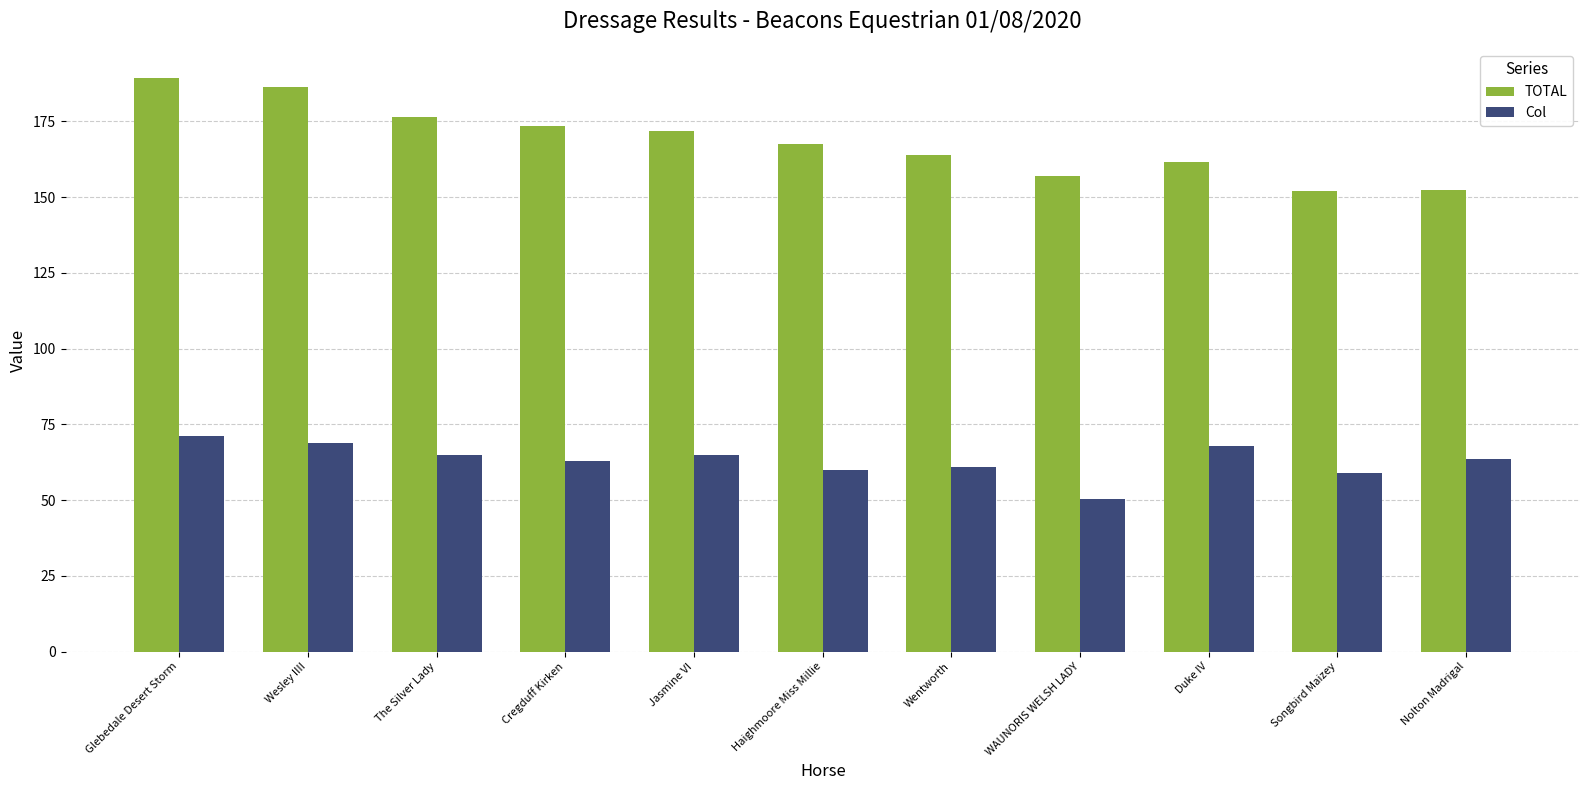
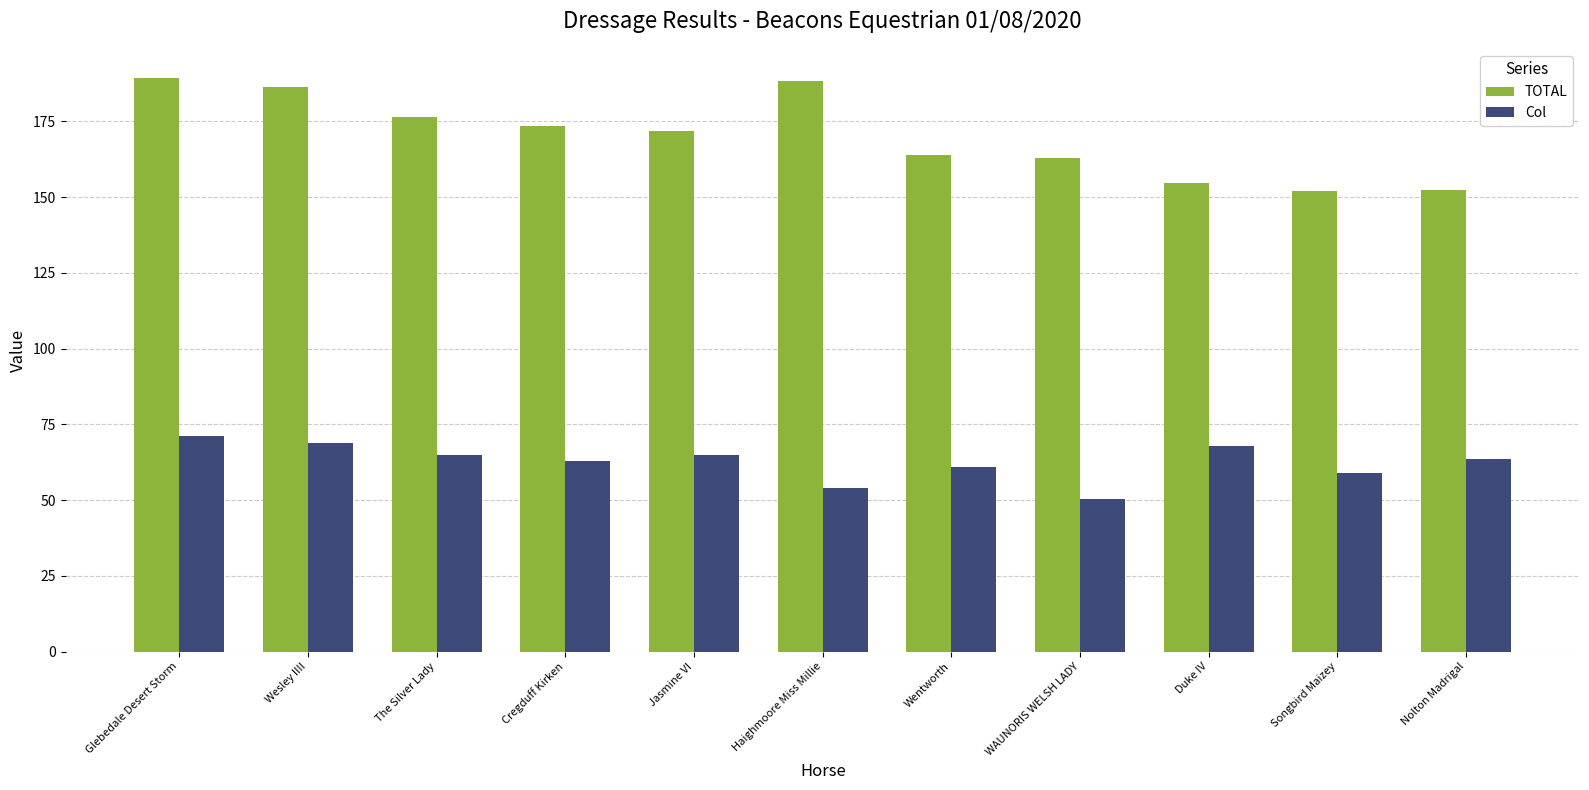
TOTAL, Haighmoore Miss Millie: 168 -> 188
Col, Haighmoore Miss Millie: 60 -> 54
TOTAL, WAUNORIS WELSH LADY: 157 -> 163
TOTAL, Duke IV: 162 -> 155
